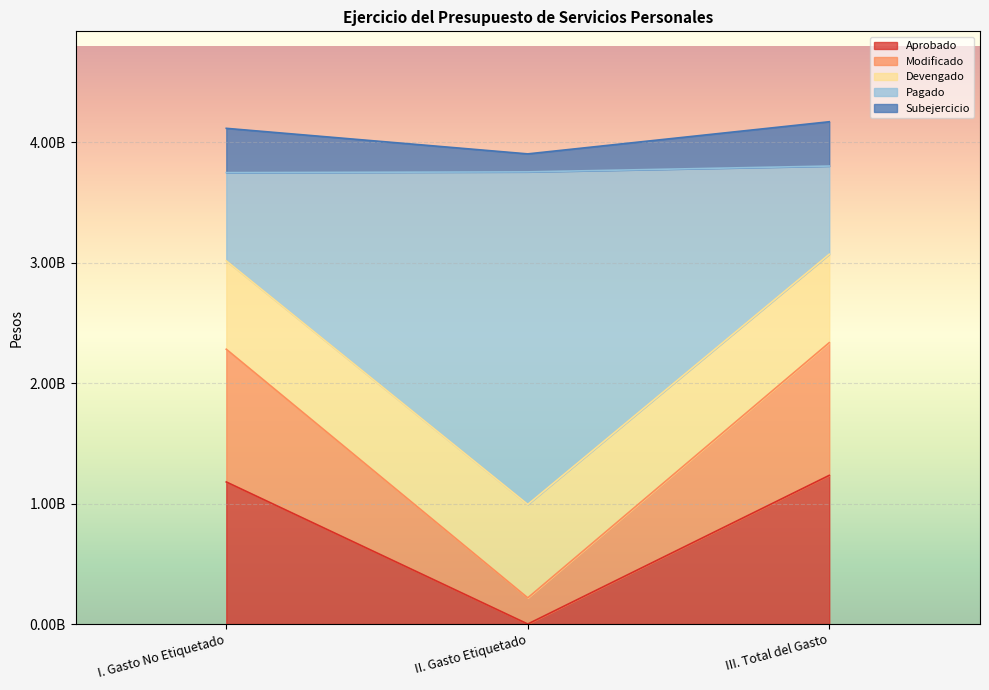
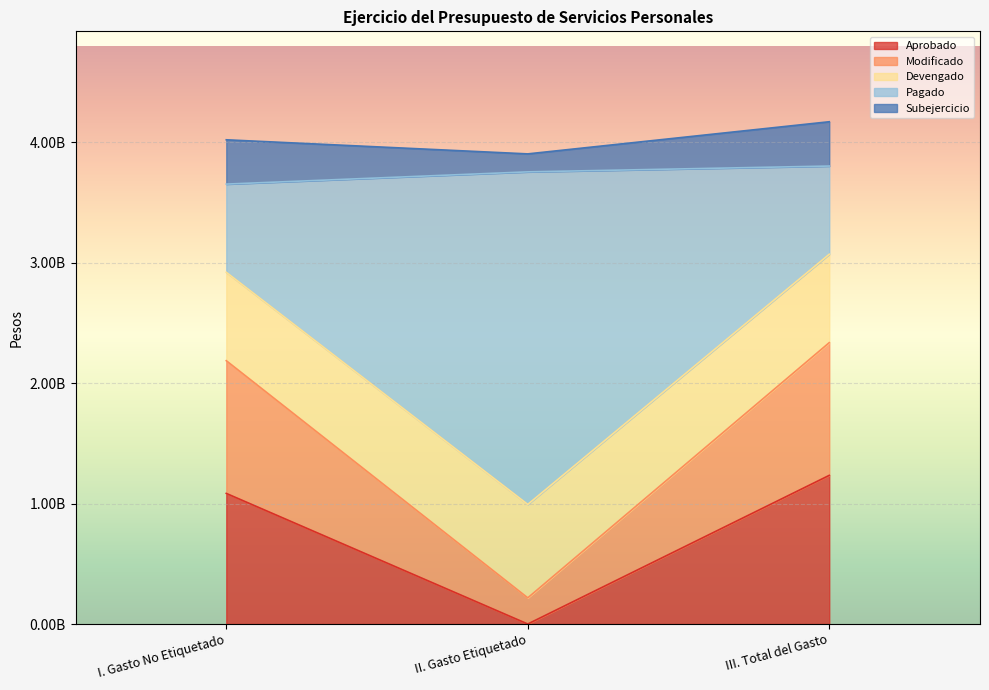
Aprobado, I. Gasto No Etiquetado: 1180000000 -> 1080000000
